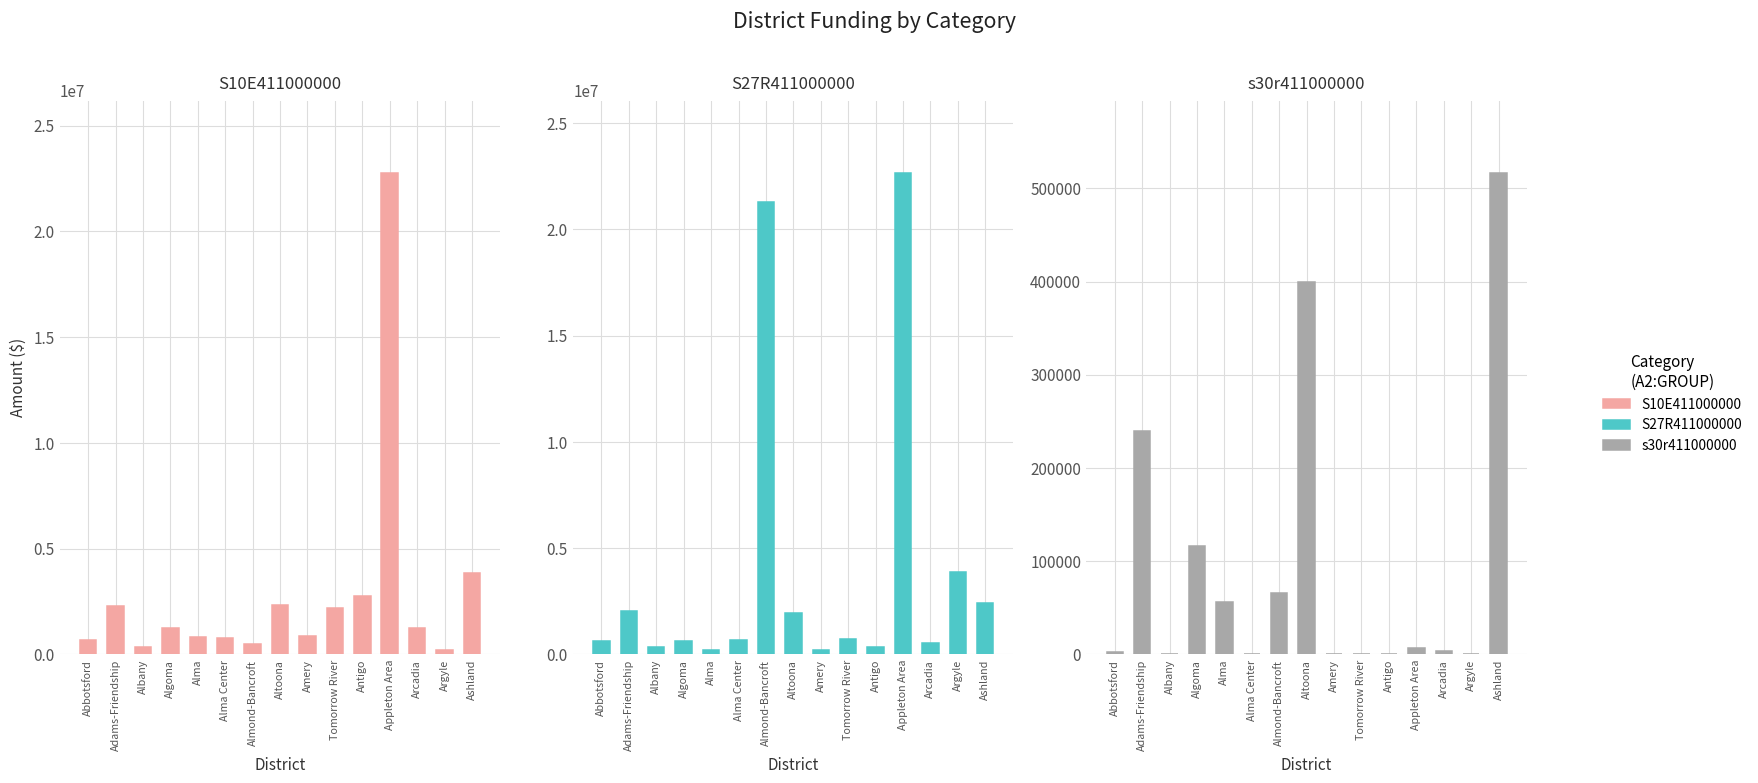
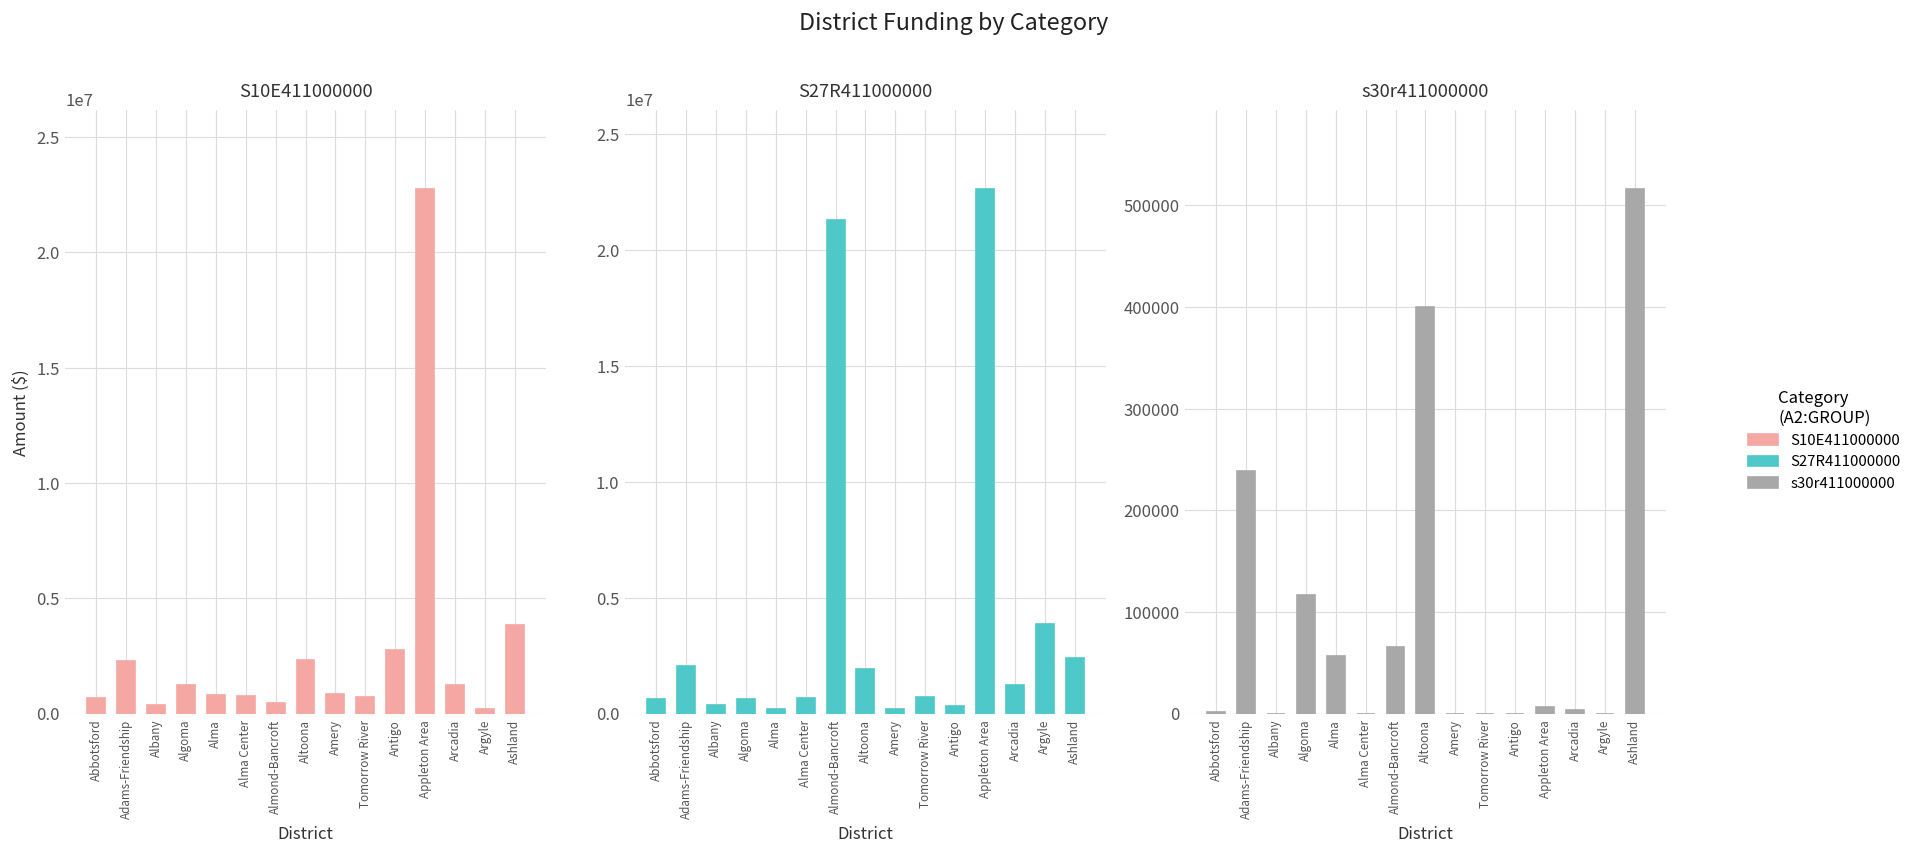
S10E411000000, Tomorrow River: 2200000 -> 700000
S27R411000000, Arcadia: 500000 -> 1200000
